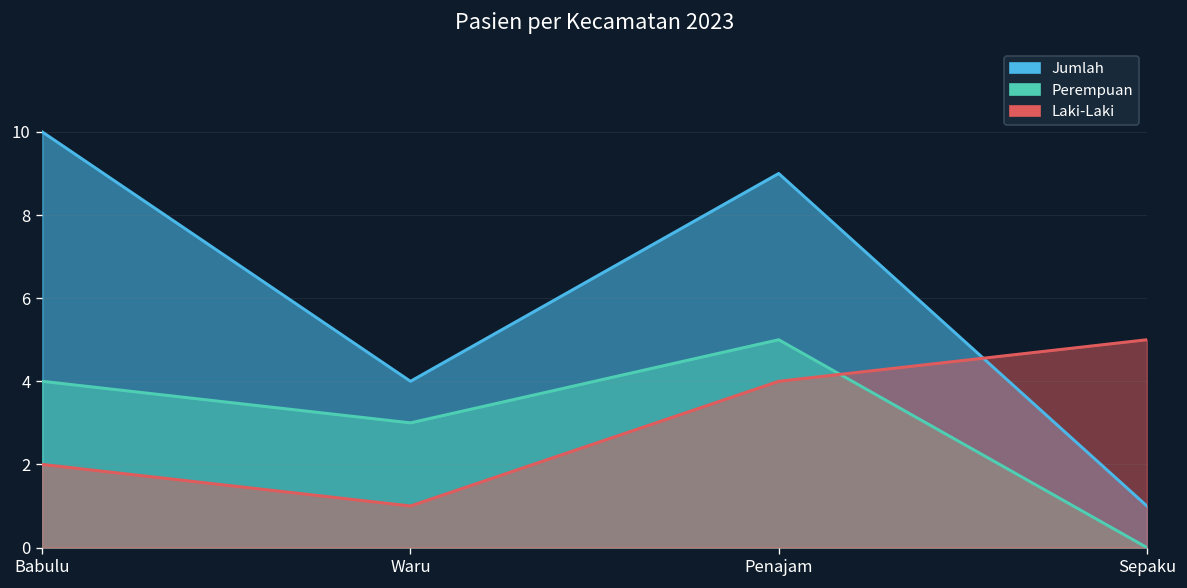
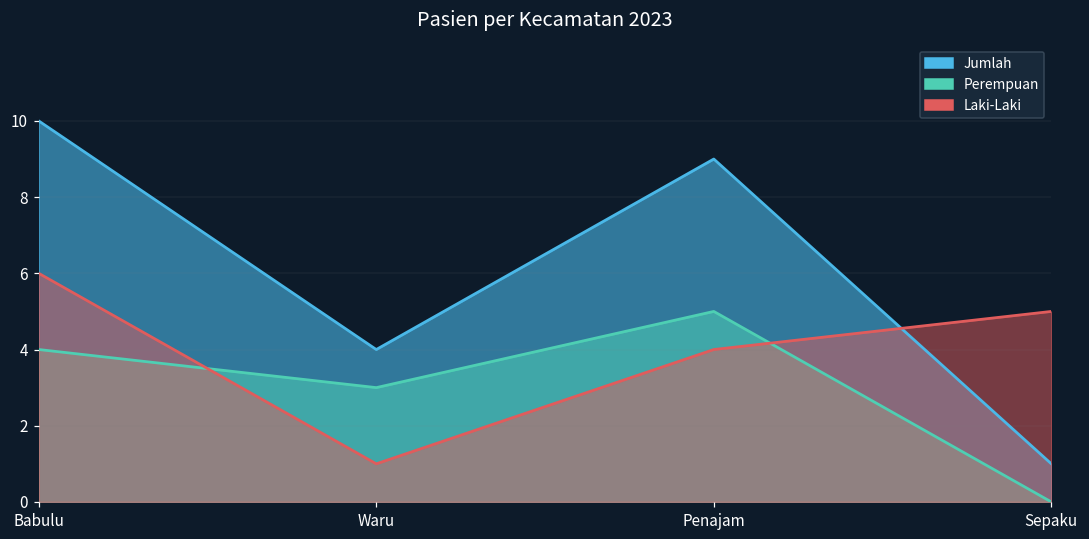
Laki-Laki, Babulu: 2 -> 6
